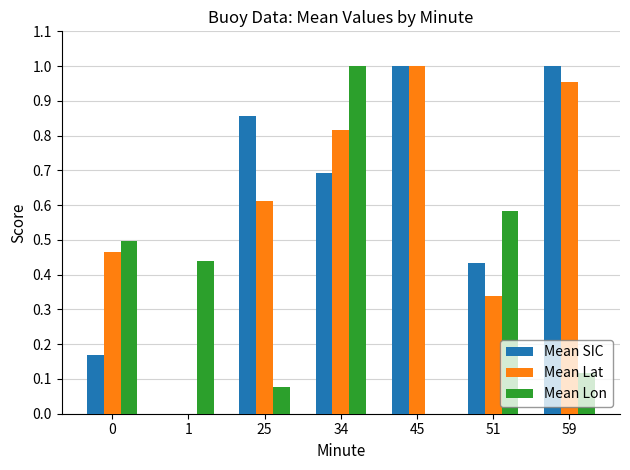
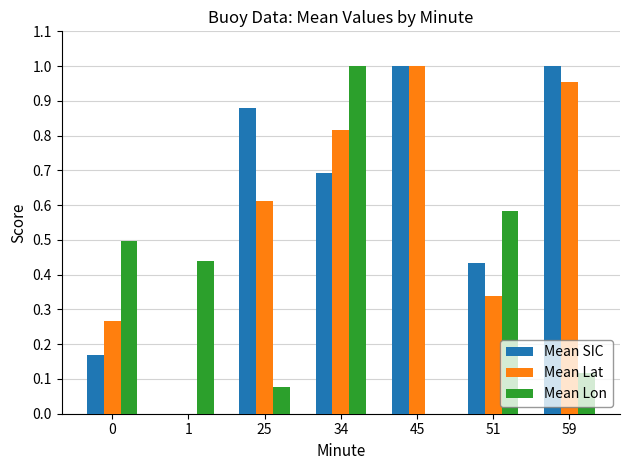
Mean Lat, 0: 0.46 -> 0.27
Mean SIC, 25: 0.86 -> 0.88
